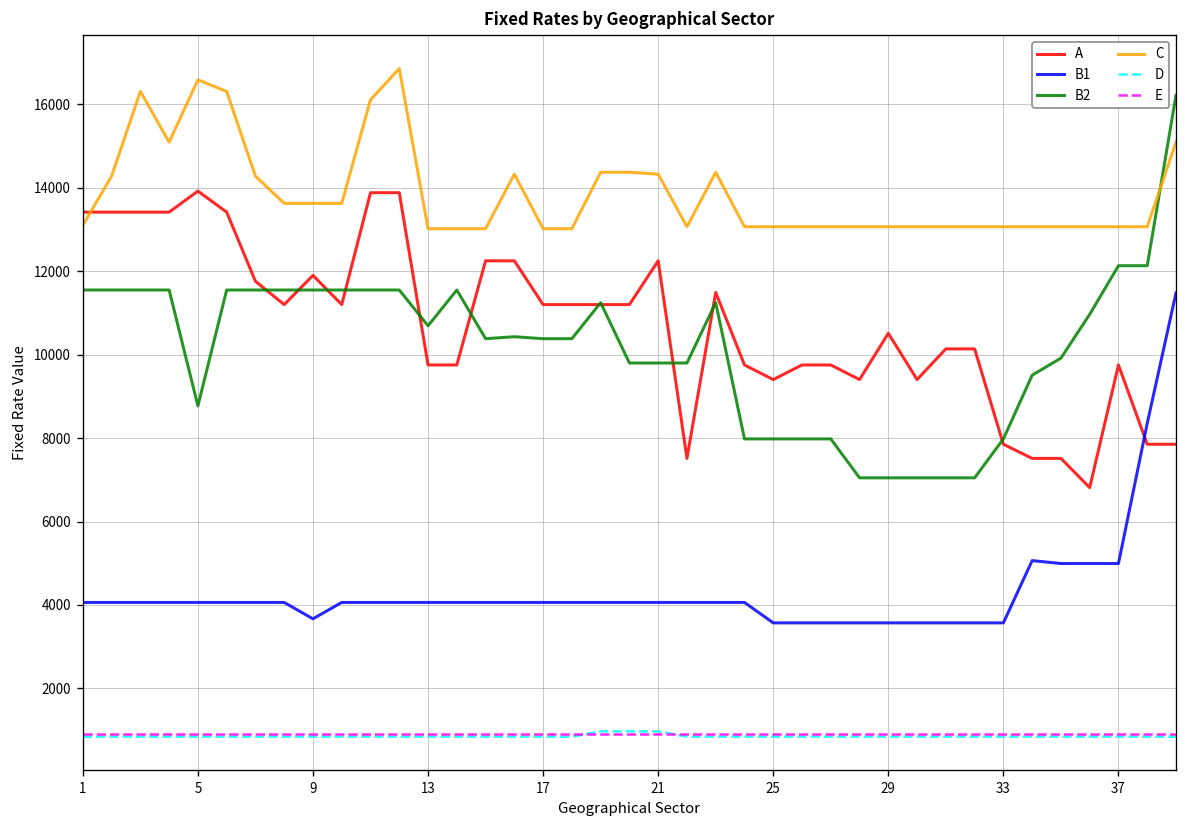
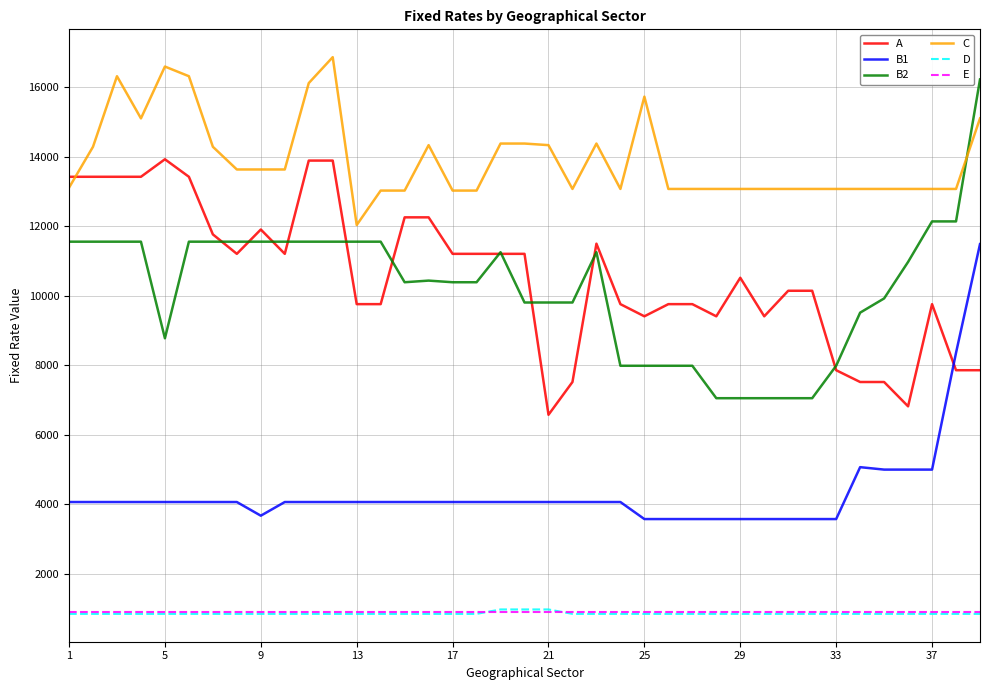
B2, 13: 10700 -> 11600
C, 13: 13000 -> 12000
A, 21: 12300 -> 6600
C, 25: 13100 -> 15700
